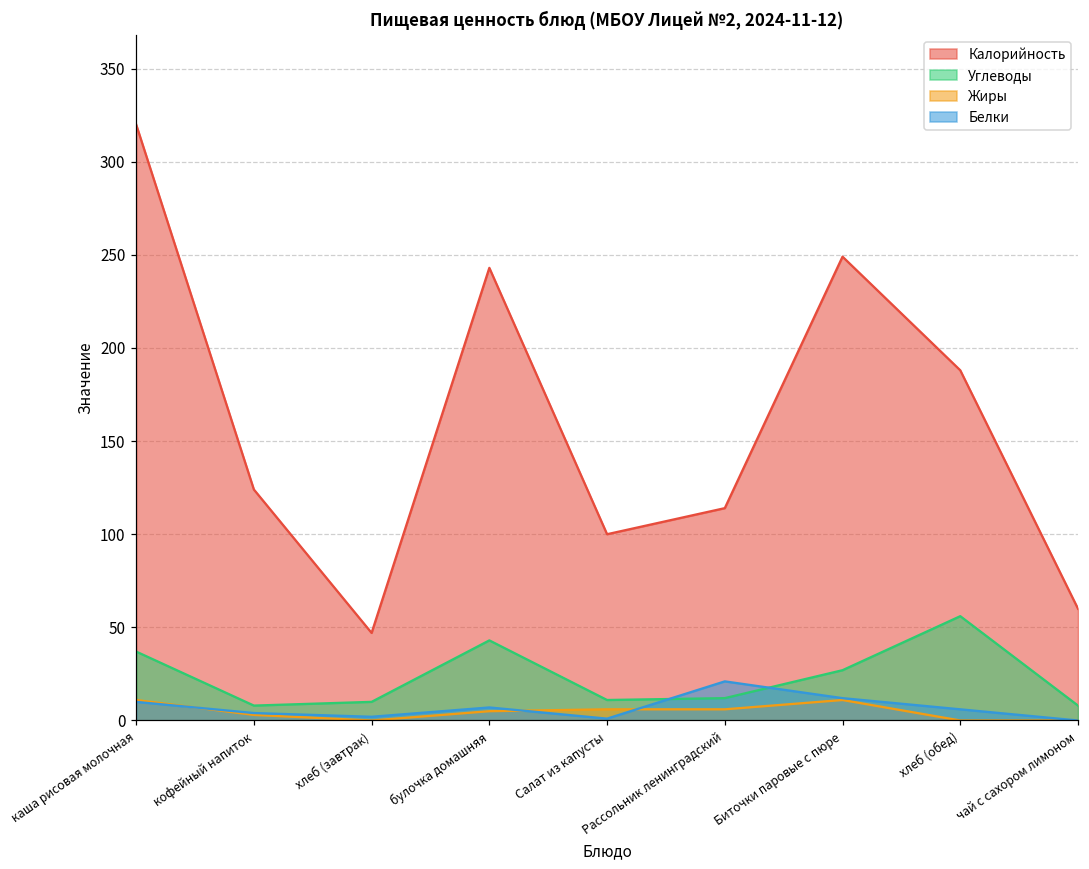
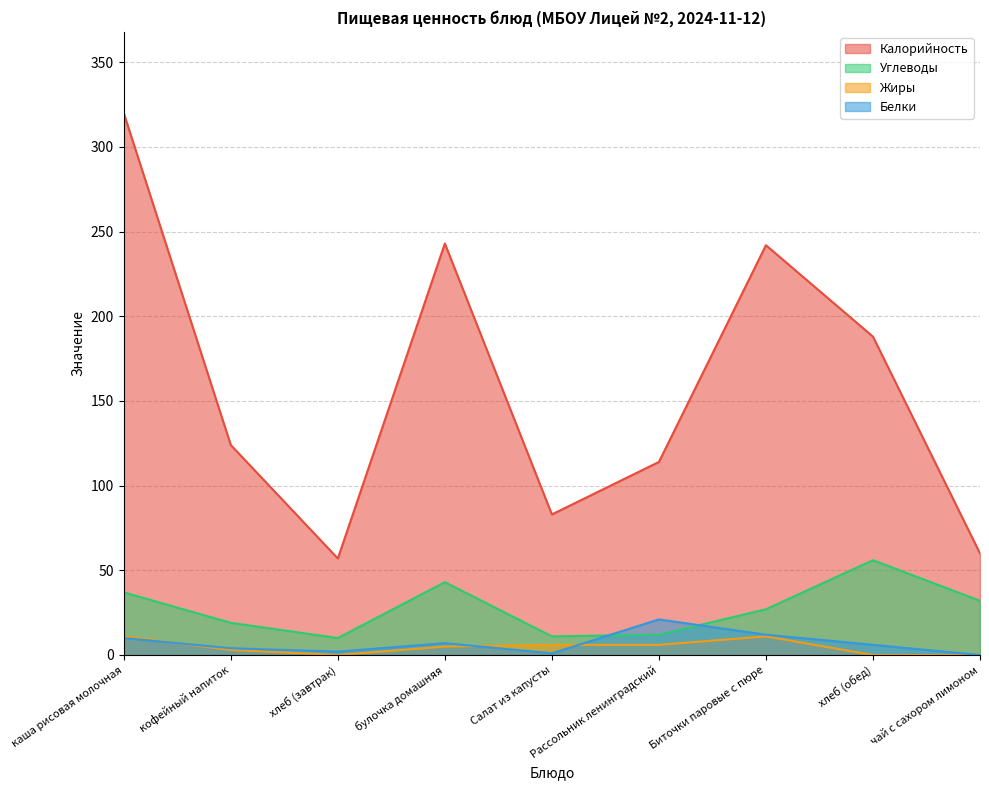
Углеводы, кофейный напиток: 8 -> 19
Калорийность, хлеб (завтрак): 47 -> 57
Калорийность, Салат из капусты: 100 -> 83
Калорийность, Биточки паровые с пюре: 249 -> 242
Углеводы, чай с сахором лимоном: 8 -> 32
